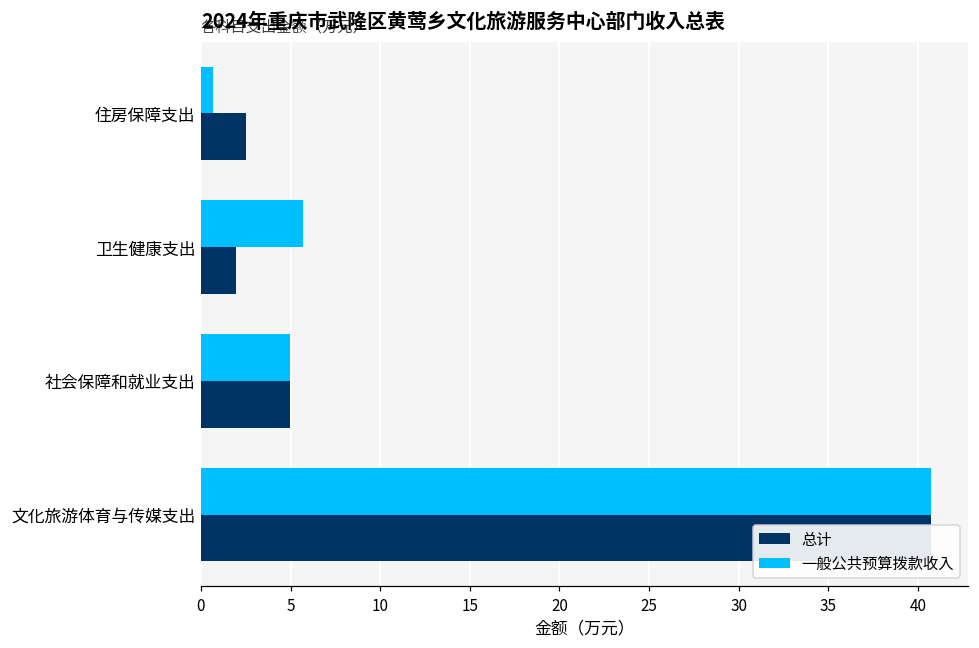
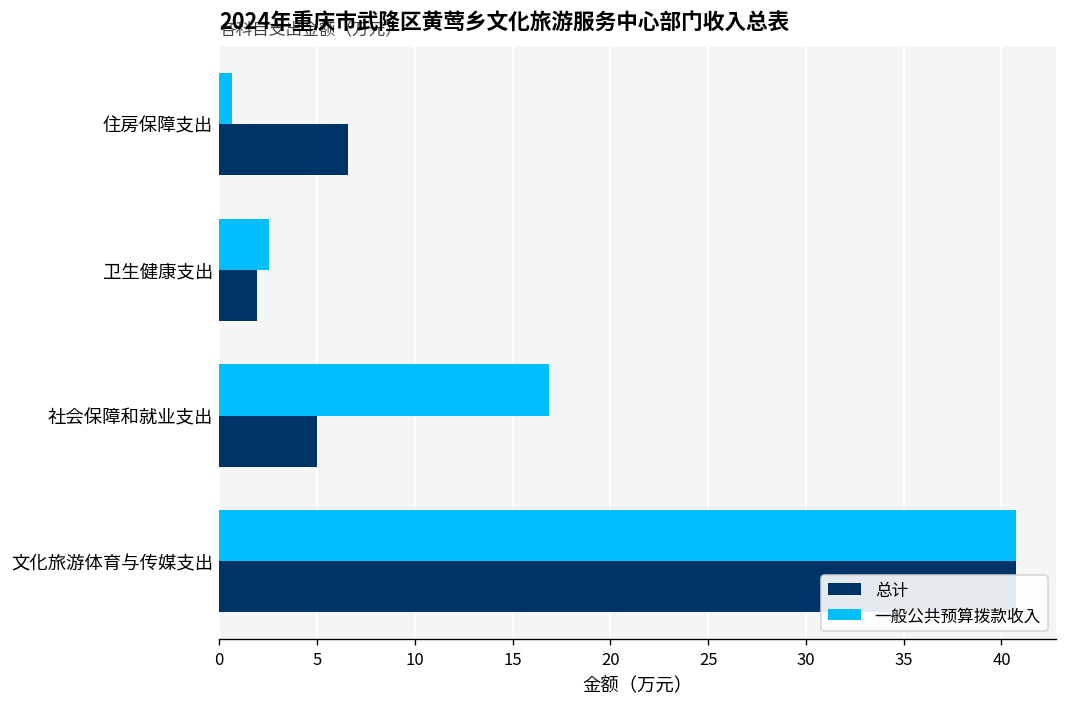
总计, 住房保障支出: 2.5 -> 6.6
一般公共预算拨款收入, 卫生健康支出: 5.7 -> 2.6
一般公共预算拨款收入, 社会保障和就业支出: 5.0 -> 16.8
